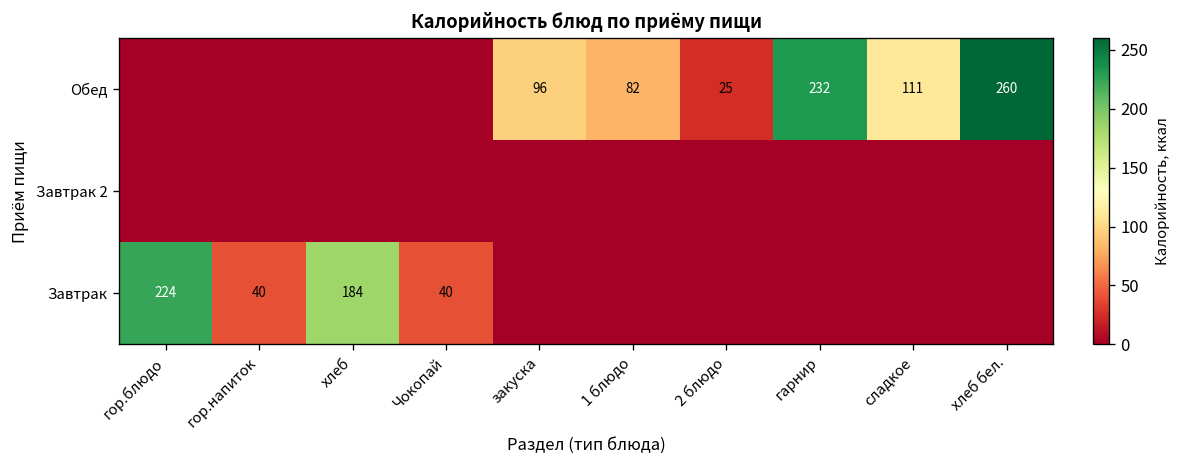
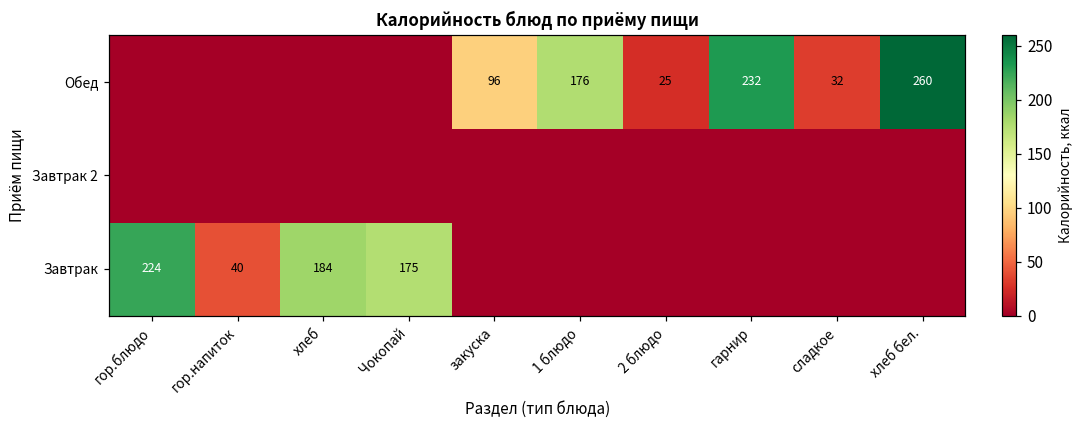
Обед, 1 блюдо: 82 -> 176
Обед, сладкое: 111 -> 32
Завтрак, Чокопай: 40 -> 175
